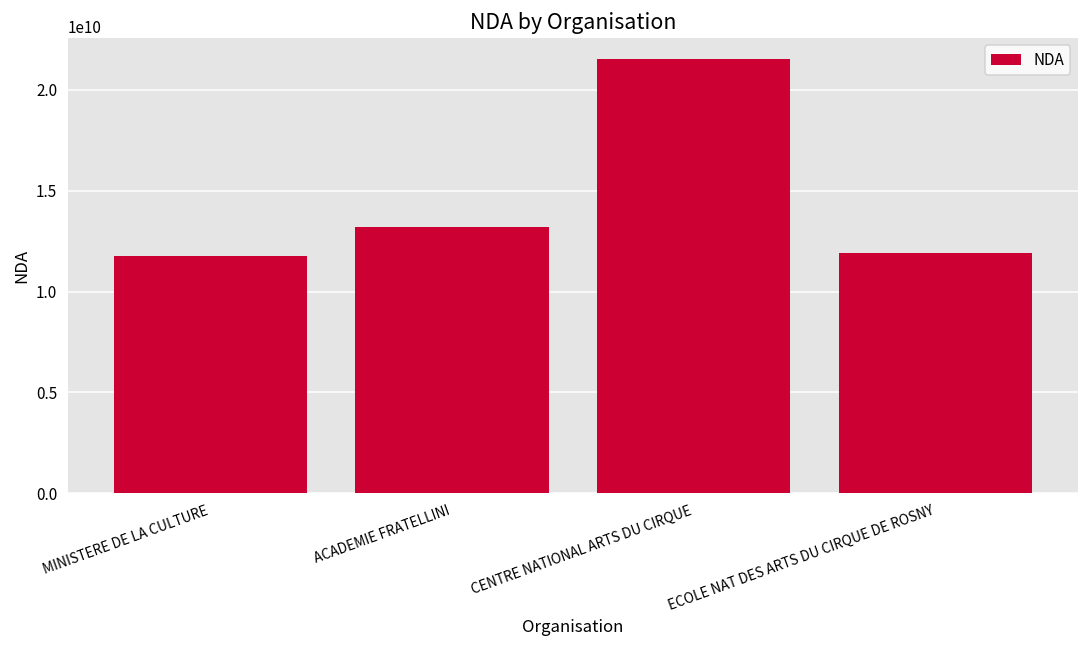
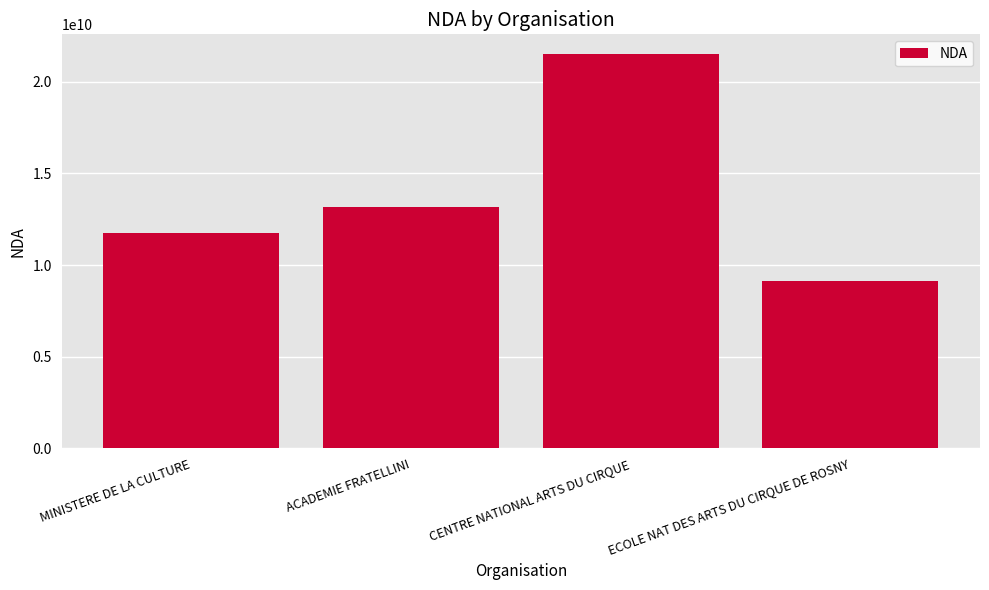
ECOLE NAT DES ARTS DU CIRQUE DE ROSNY: 11900000000 -> 9100000000
